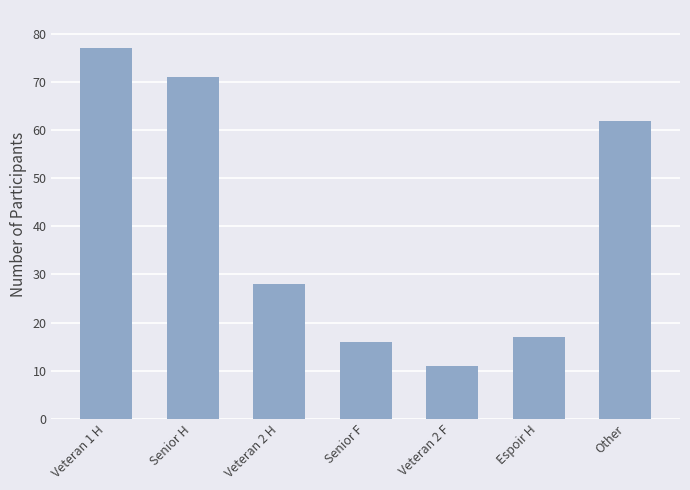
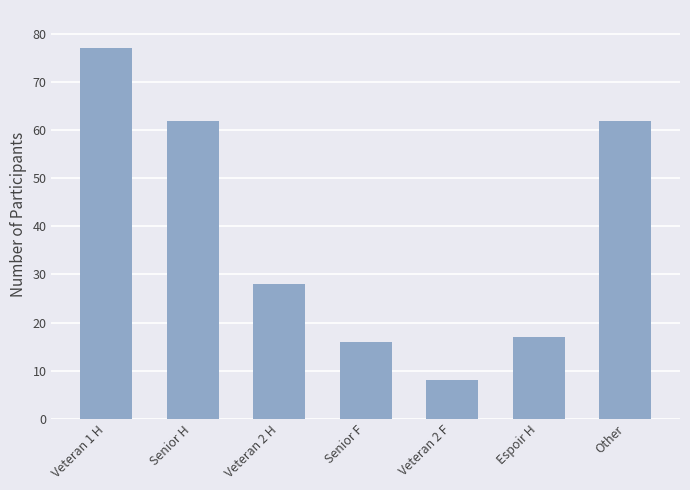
Senior H: 71 -> 62
Veteran 2 F: 11 -> 8
